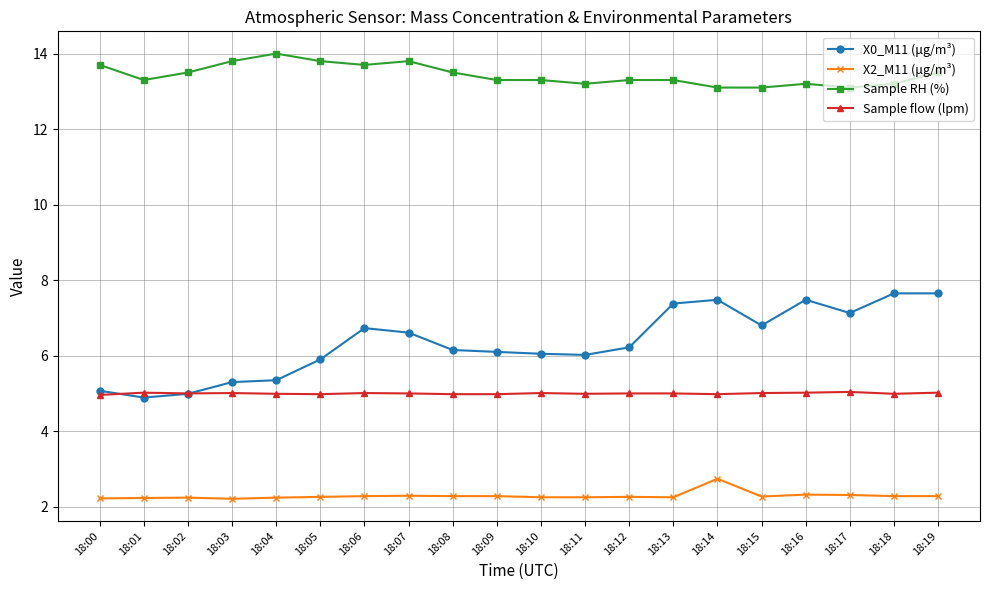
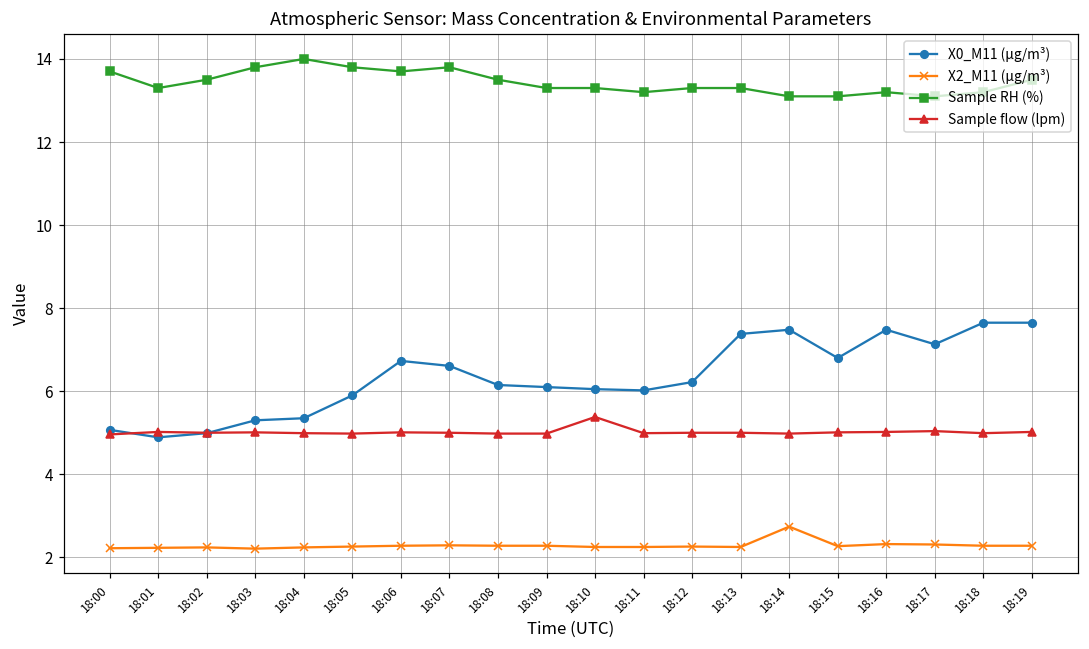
Sample flow (lpm), 18:10: 5.0 -> 5.4
